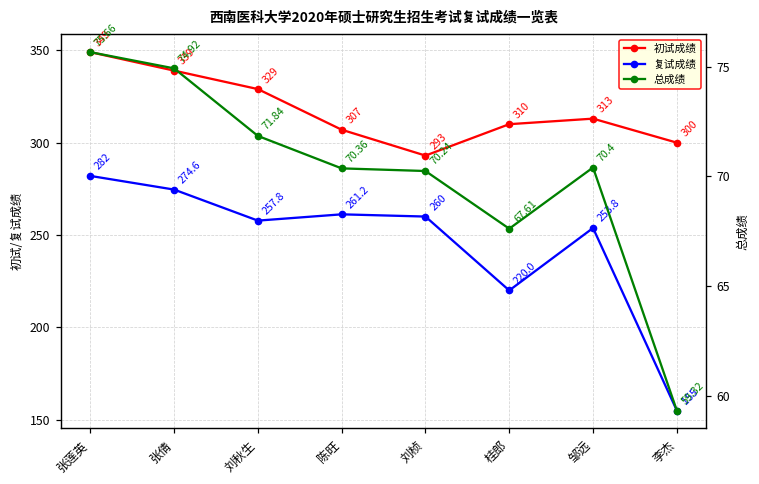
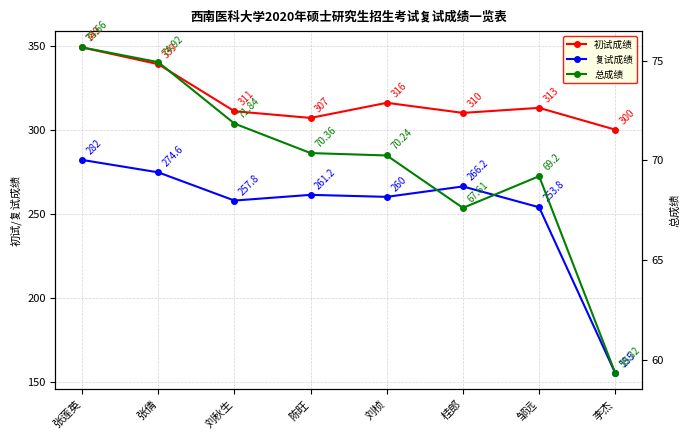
初试成绩, 刘秋生: 329 -> 311
初试成绩, 刘桢: 293 -> 316
复试成绩, 桂郎: 220.0 -> 266.2
总成绩, 邹远: 70.4 -> 69.2
